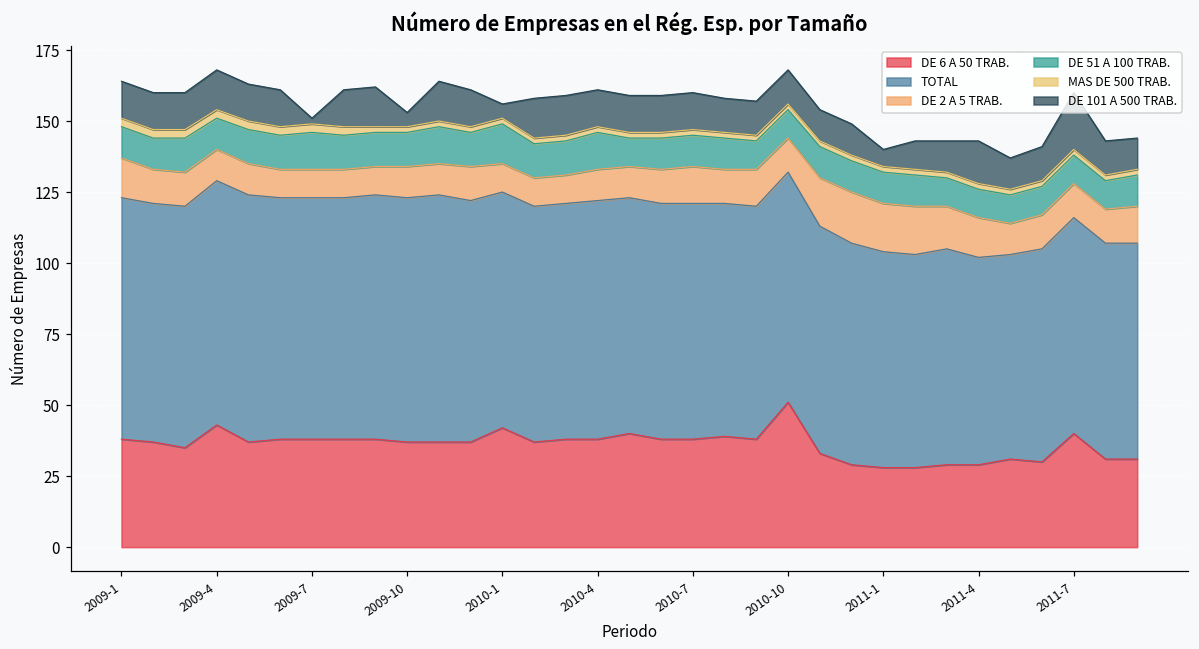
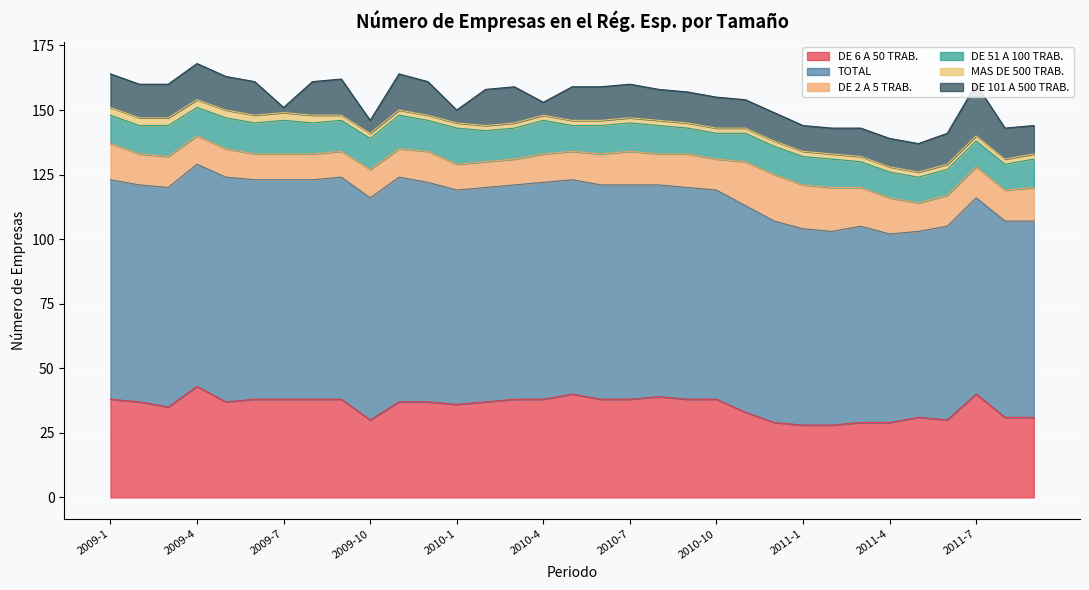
DE 6 A 50 TRAB., 2009-10: 37 -> 30
DE 6 A 50 TRAB., 2010-1: 42 -> 36
DE 101 A 500 TRAB., 2010-4: 13 -> 5
DE 6 A 50 TRAB., 2010-10: 51 -> 38
DE 101 A 500 TRAB., 2011-1: 6 -> 10
DE 101 A 500 TRAB., 2011-4: 15 -> 11
